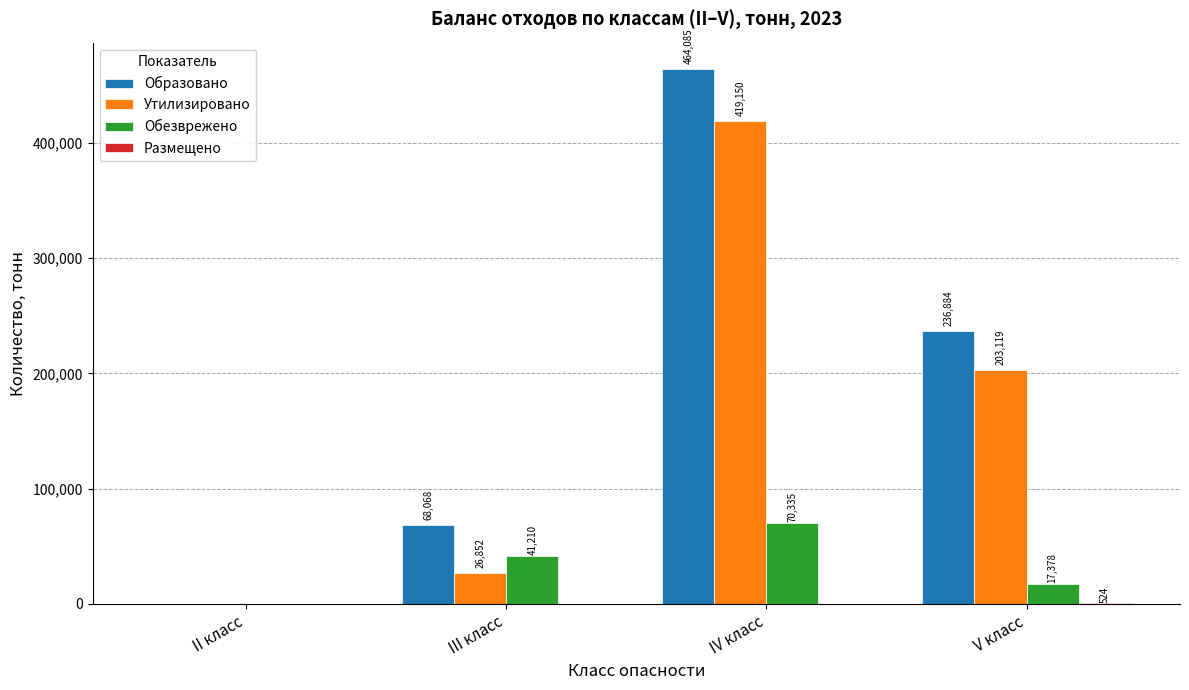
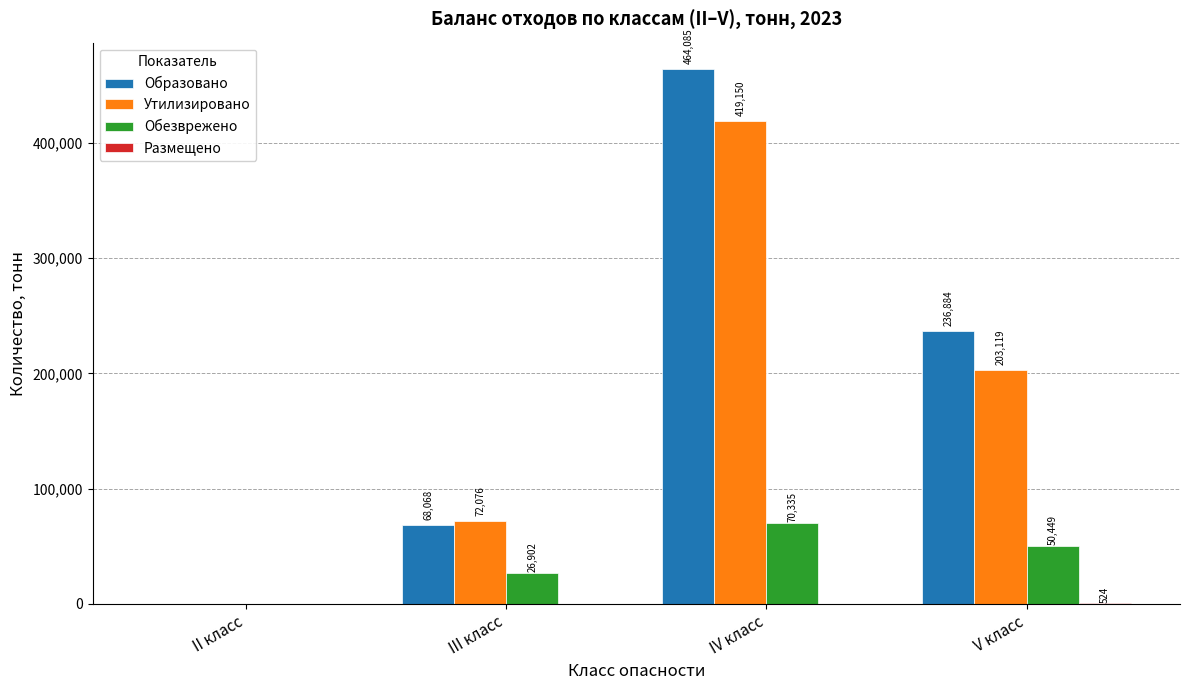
Утилизировано, III класс: 26,852 -> 72,076
Обезврежено, III класс: 41,210 -> 26,902
Обезврежено, V класс: 17,378 -> 50,449
